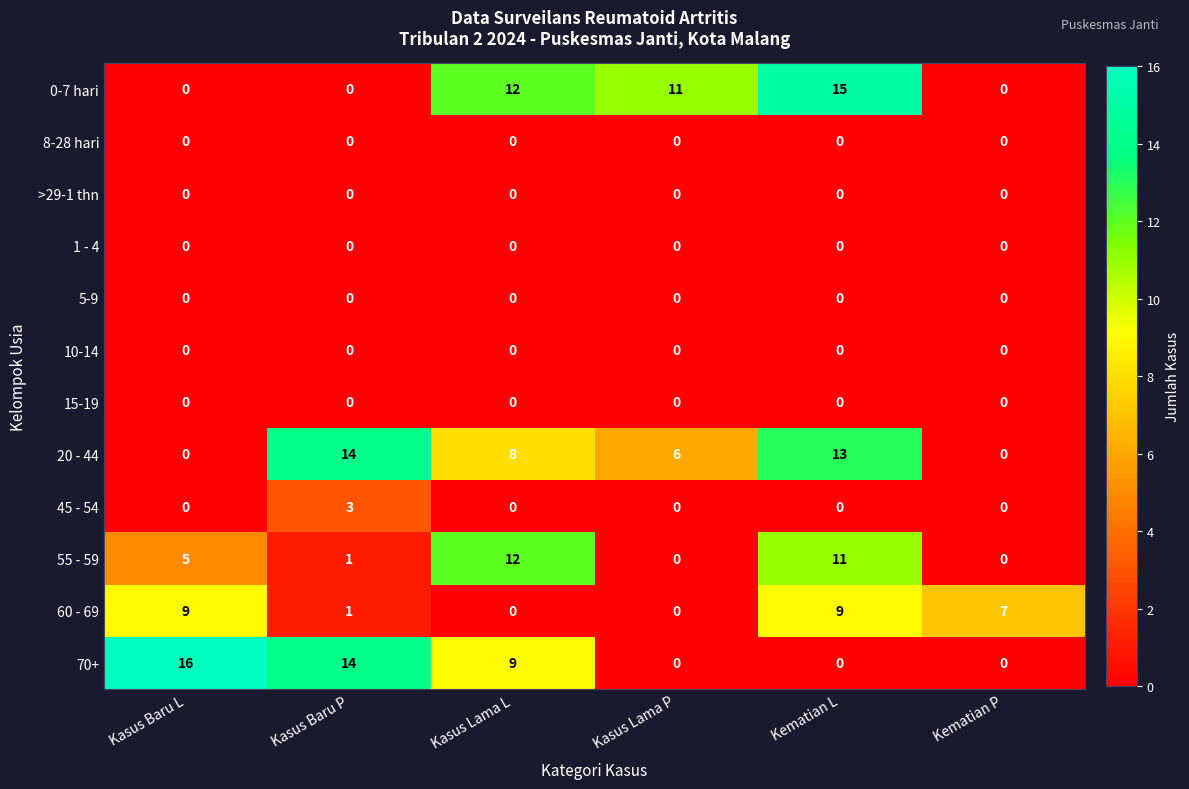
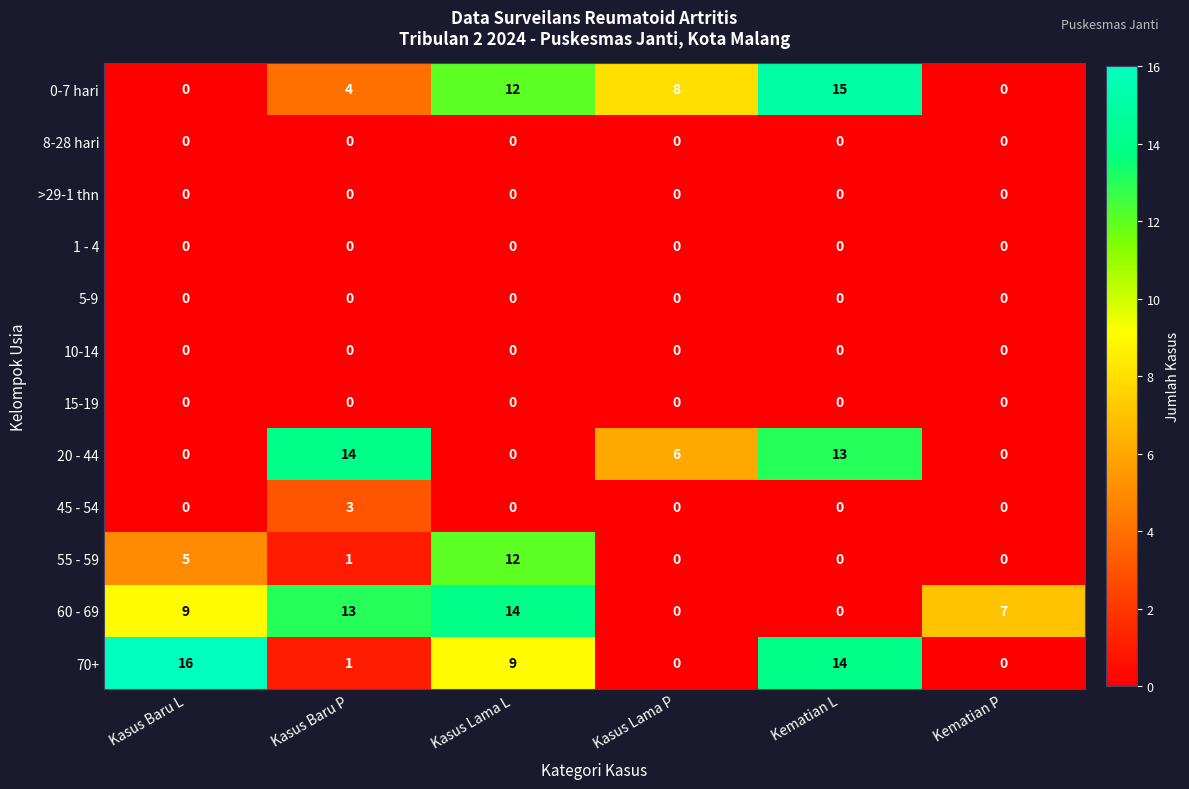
0-7 hari, Kasus Baru P: 0 -> 4
0-7 hari, Kasus Lama P: 11 -> 8
20 - 44, Kasus Lama L: 8 -> 0
55 - 59, Kematian L: 11 -> 0
60 - 69, Kasus Baru P: 1 -> 13
60 - 69, Kasus Lama L: 0 -> 14
60 - 69, Kematian L: 9 -> 0
70+, Kasus Baru P: 14 -> 1
70+, Kematian L: 0 -> 14
